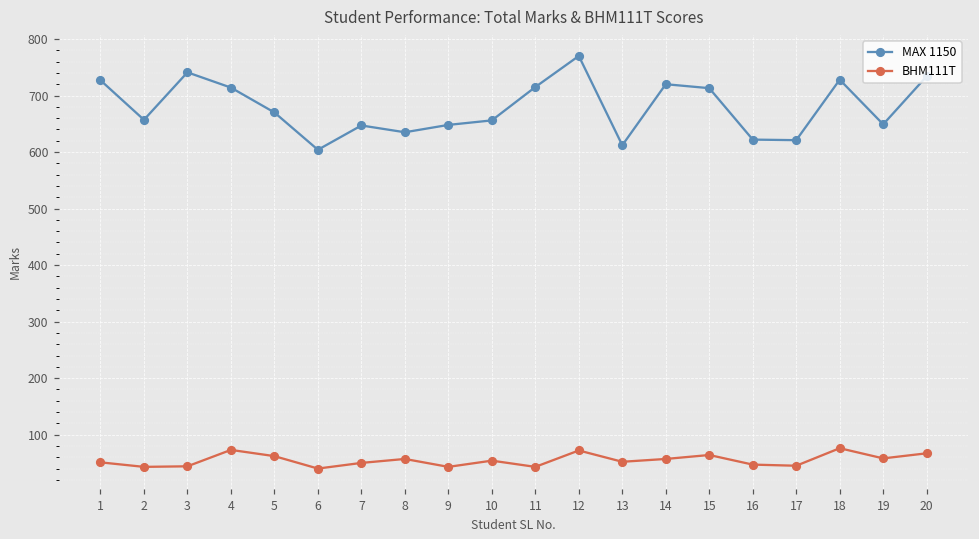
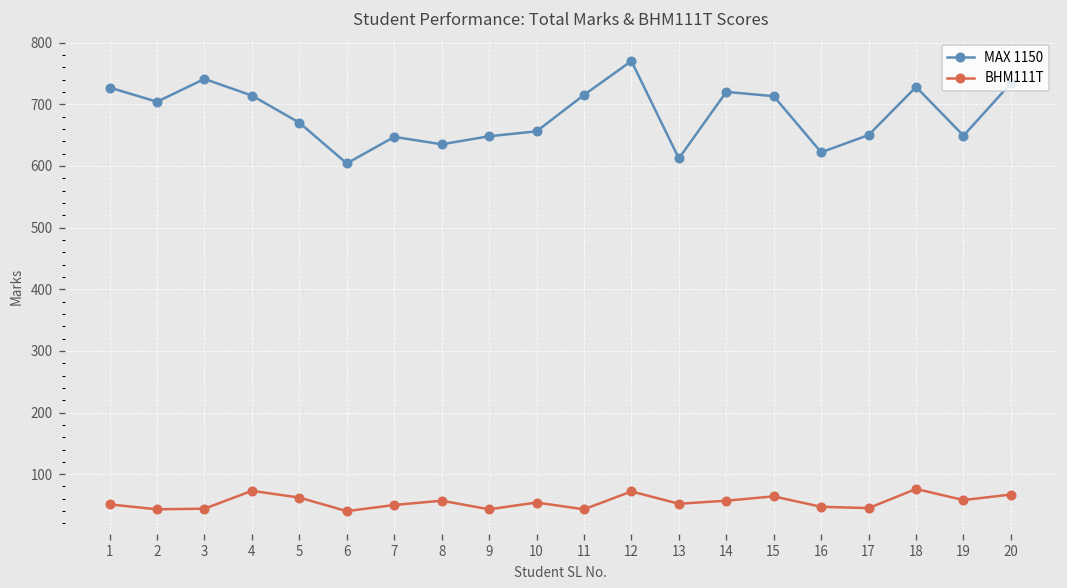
MAX 1150, 2: 660 -> 700
MAX 1150, 17: 620 -> 650
